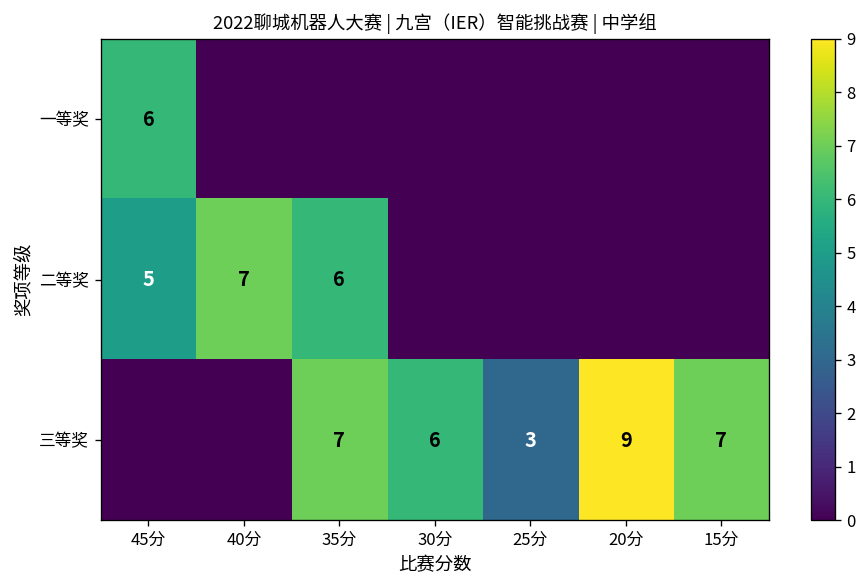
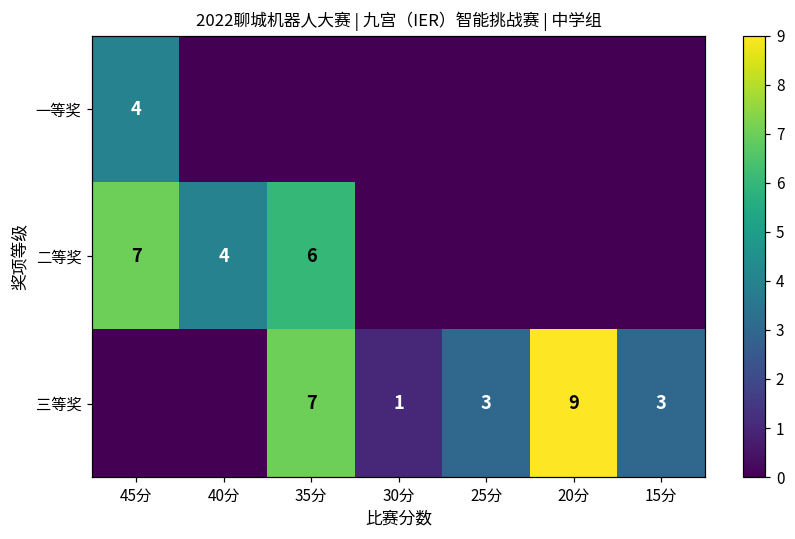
一等奖, 45分: 6 -> 4
二等奖, 45分: 5 -> 7
二等奖, 40分: 7 -> 4
三等奖, 30分: 6 -> 1
三等奖, 15分: 7 -> 3
